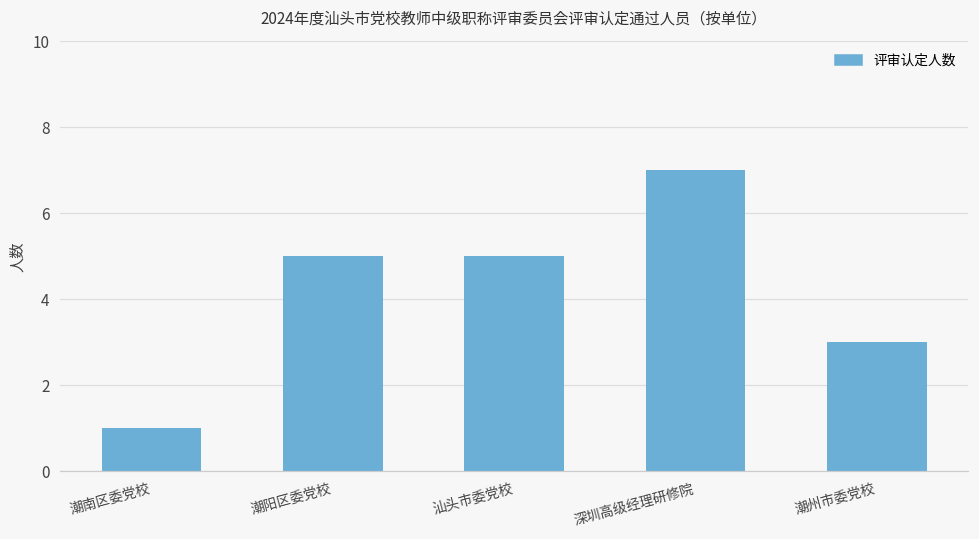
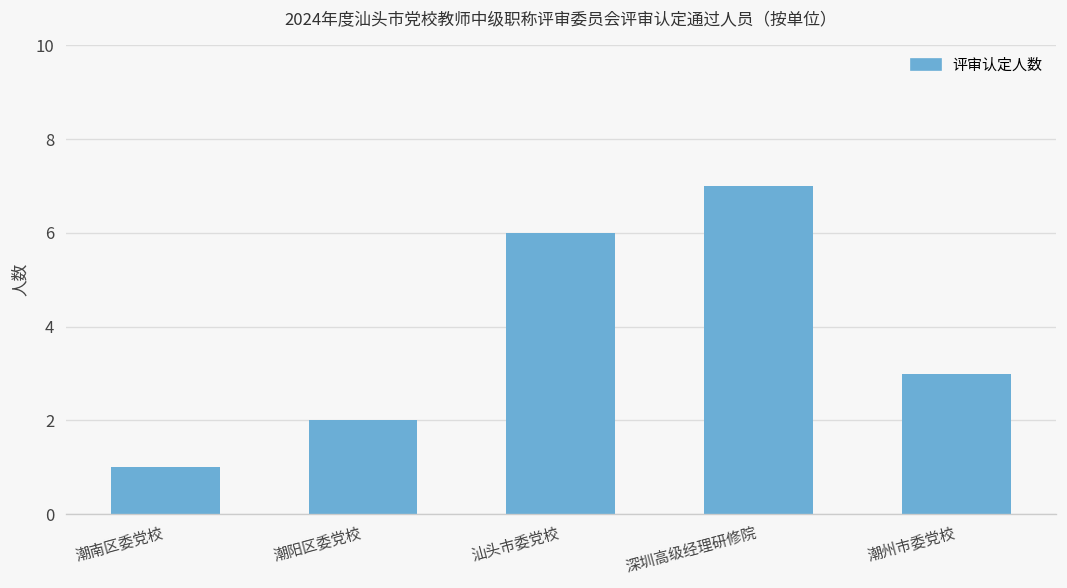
潮阳区委党校: 5 -> 2
汕头市委党校: 5 -> 6
